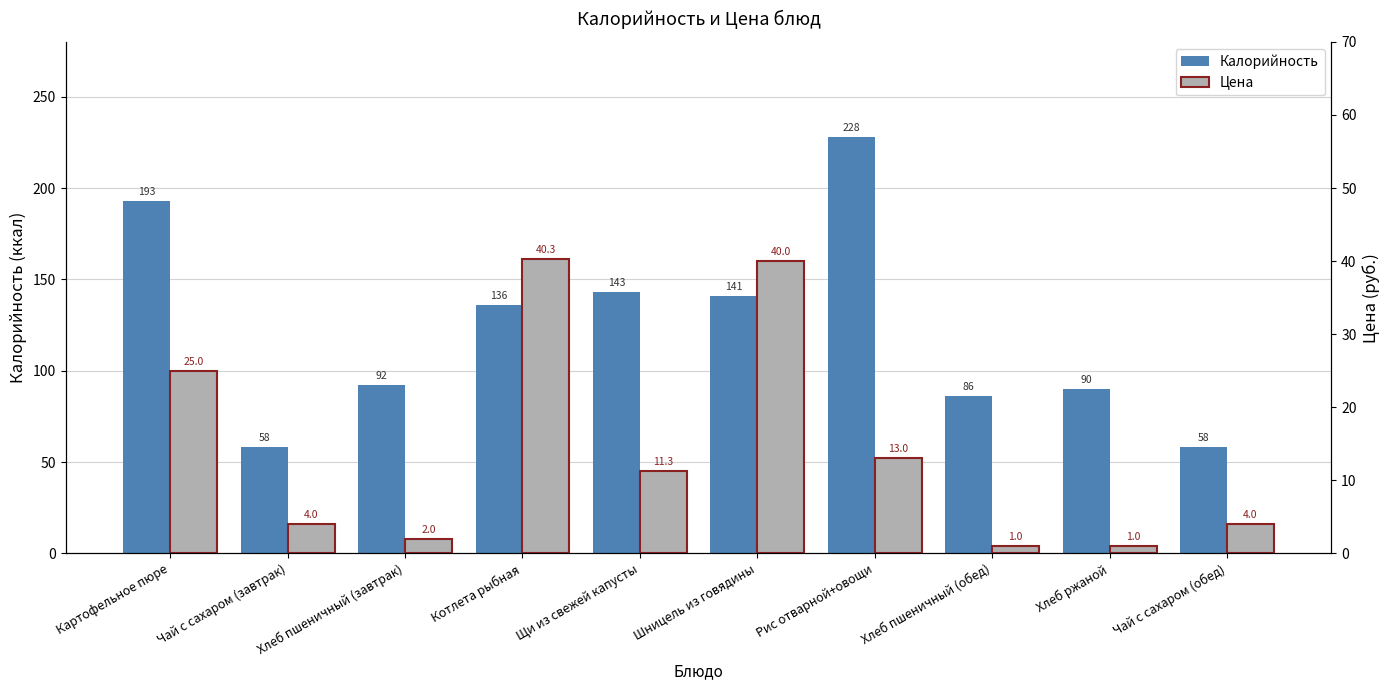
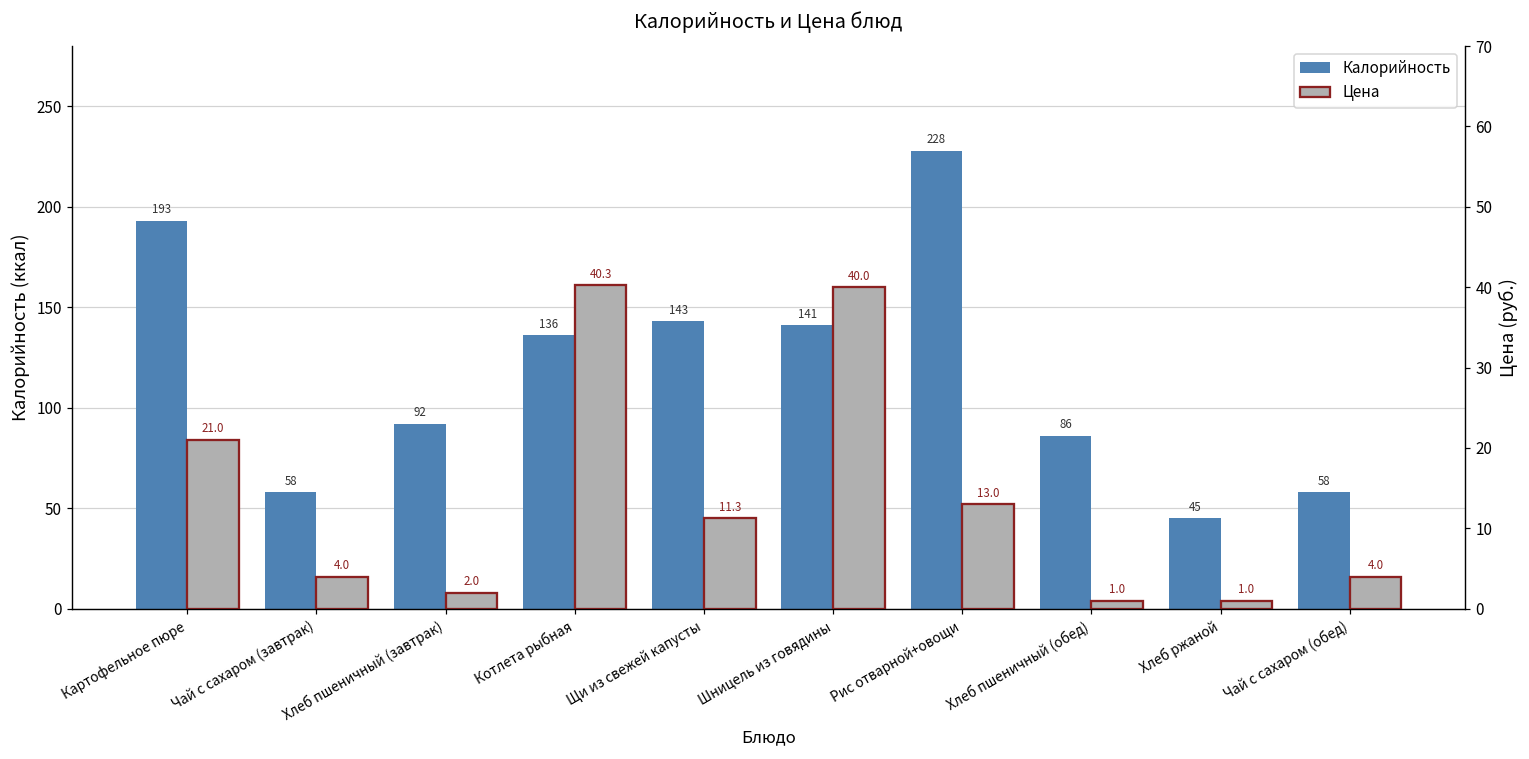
Калорийность, Хлеб ржаной: 90 -> 45
Цена, Картофельное пюре: 25.0 -> 21.0
